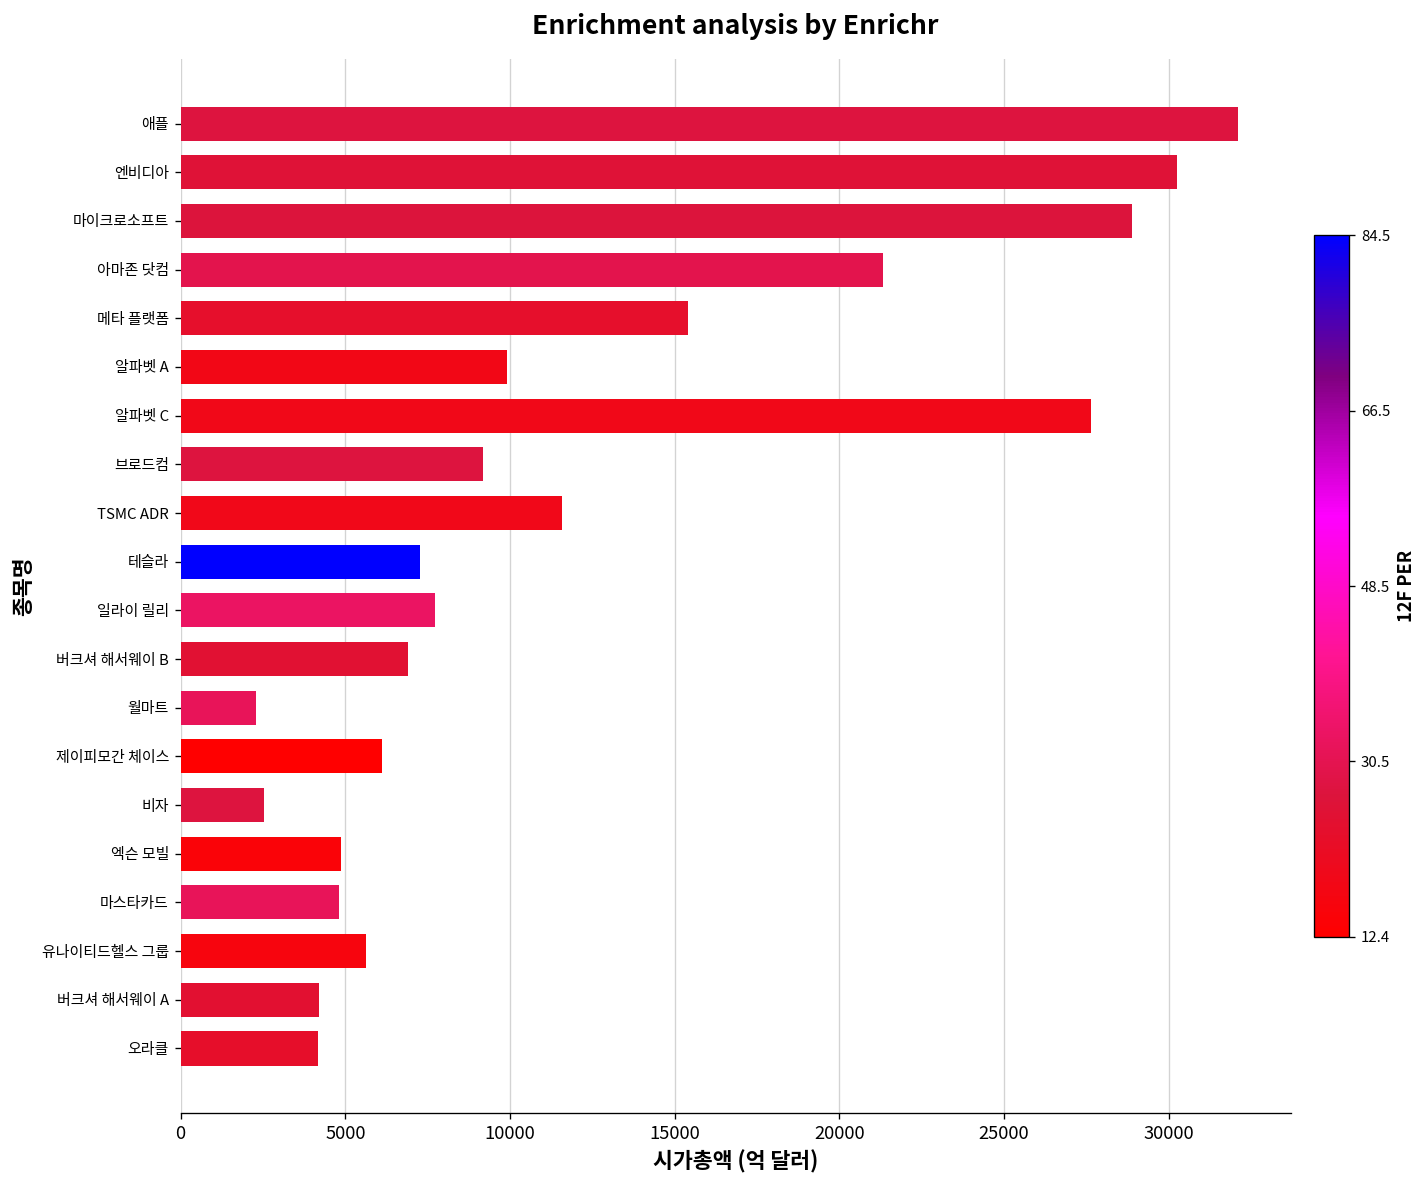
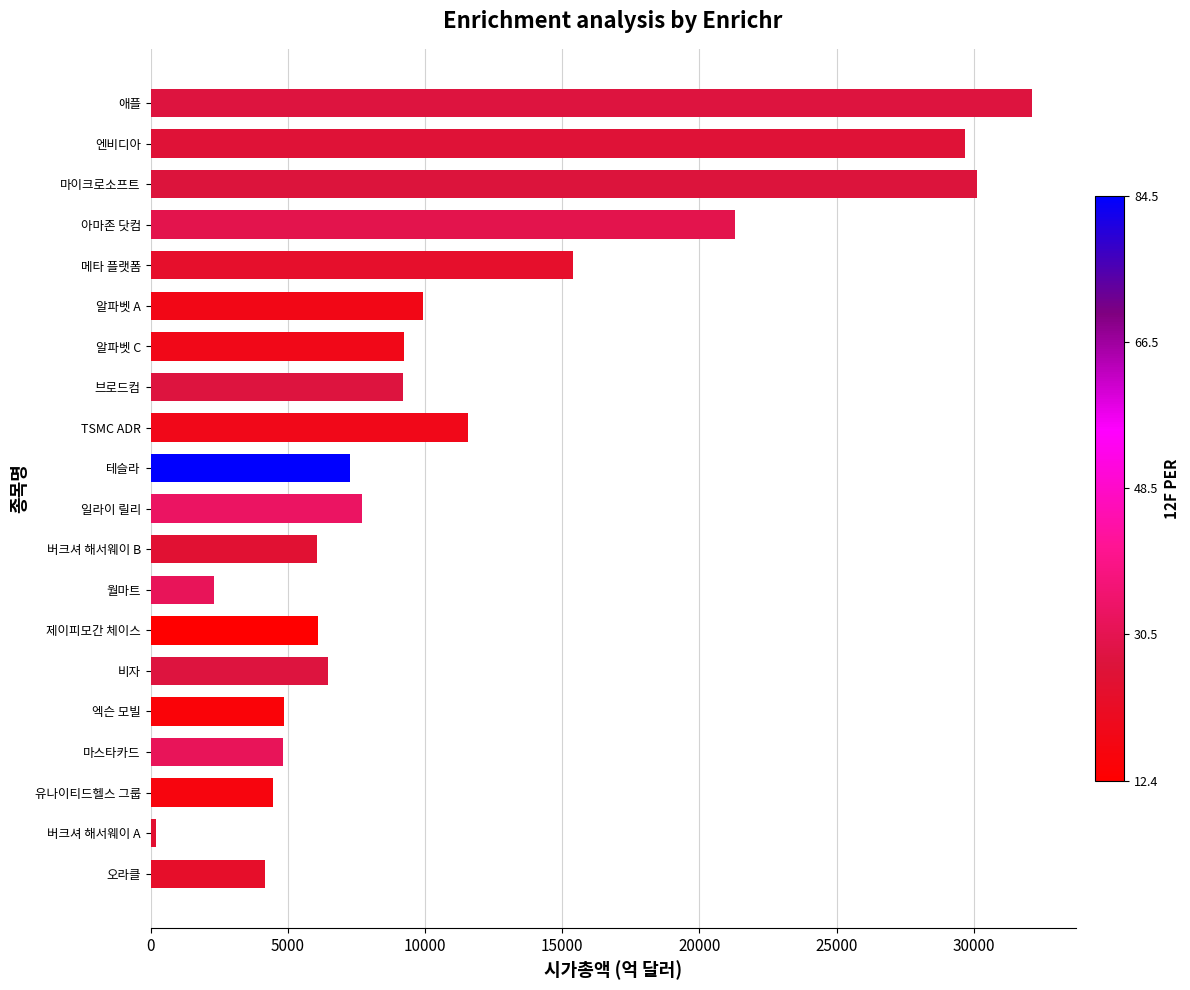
엔비디아: 30300 -> 29700
마이크로소프트: 28900 -> 30100
알파벳 C: 27600 -> 9200
버크셔 해서웨이 B: 6900 -> 6100
비자: 2500 -> 6500
유나이티드헬스 그룹: 5600 -> 4500
버크셔 해서웨이 A: 4200 -> 200
